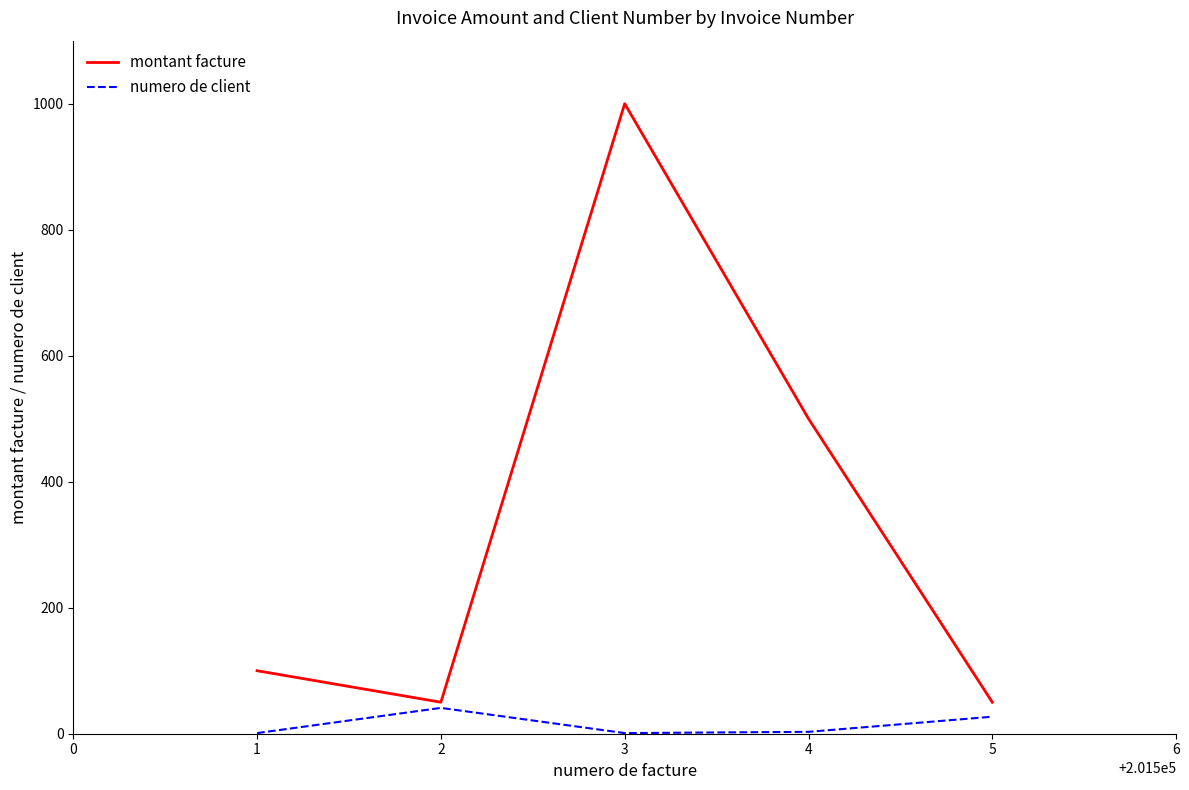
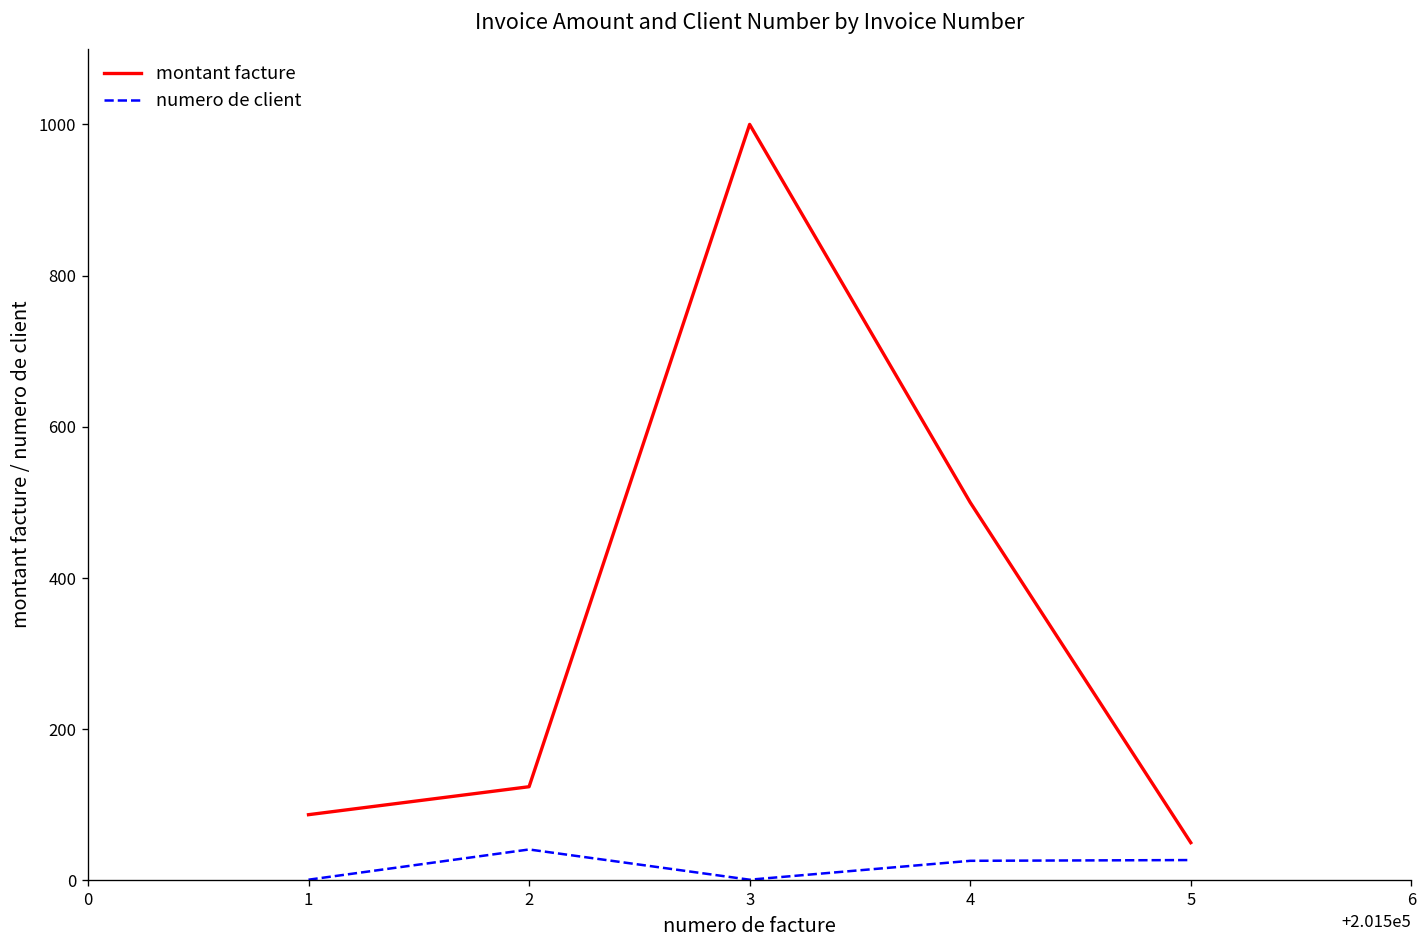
montant facture, 1: 100 -> 90
montant facture, 2: 50 -> 120
numero de client, 4: 0 -> 30
